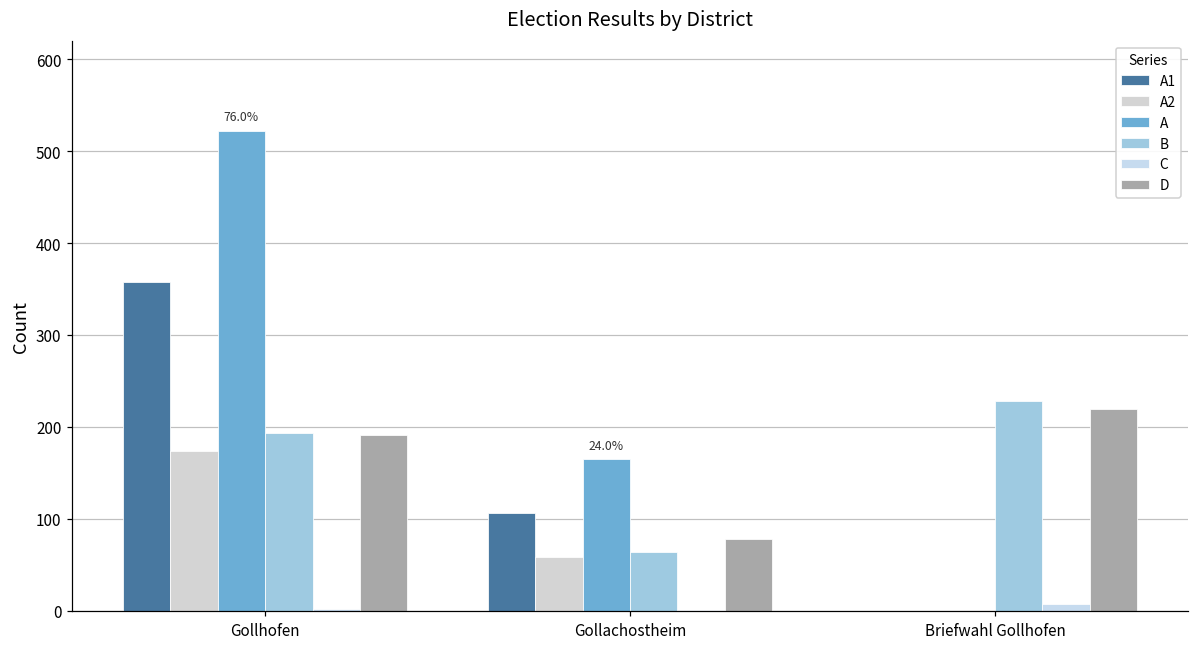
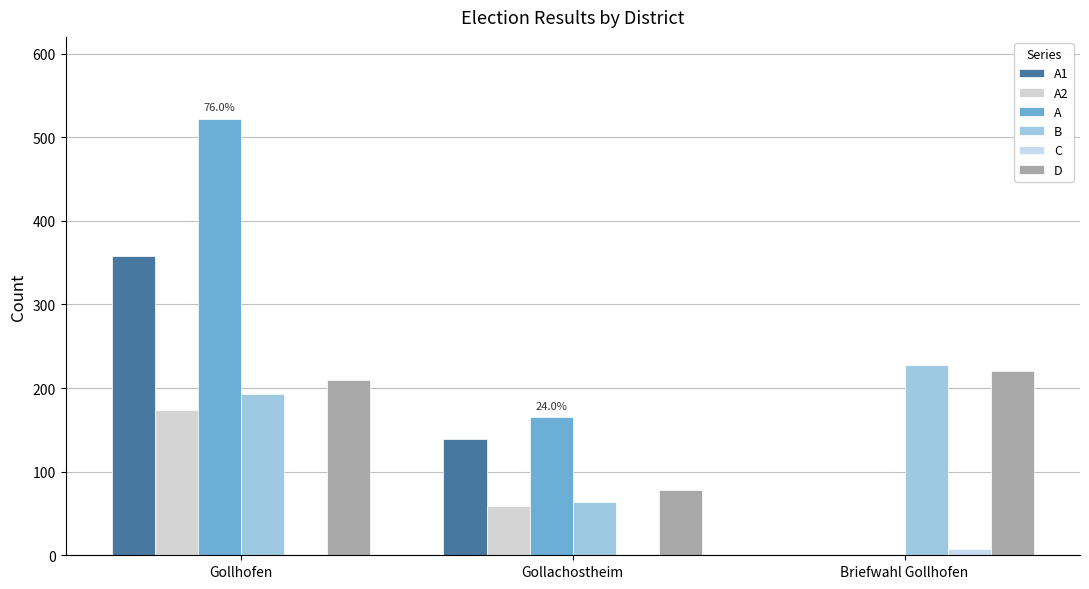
D, Gollhofen: 190 -> 210
A1, Gollachostheim: 110 -> 140
